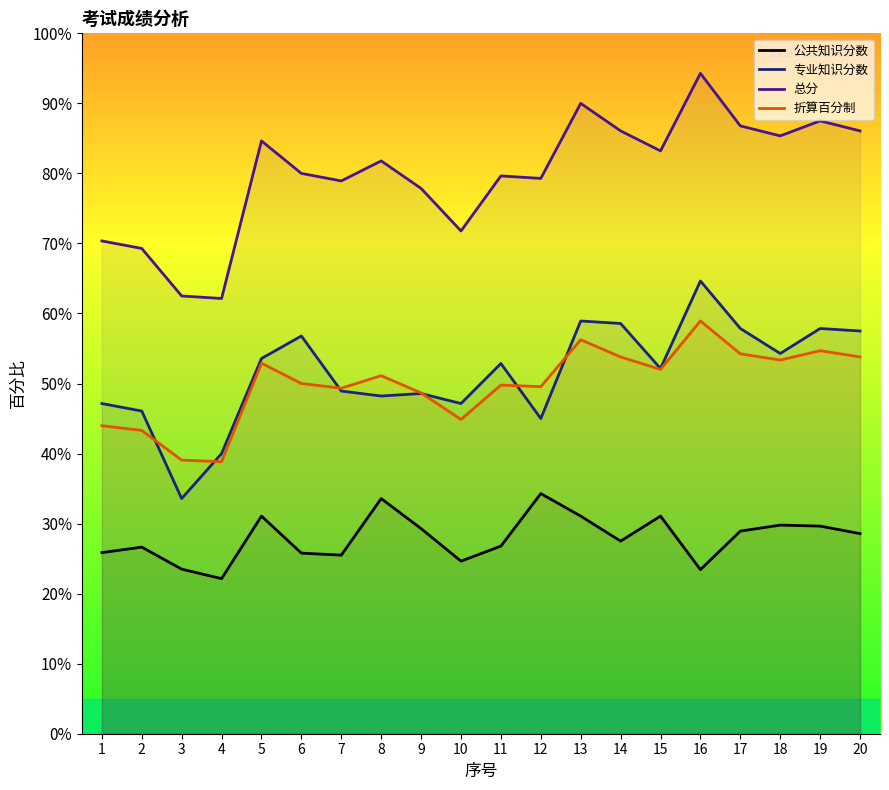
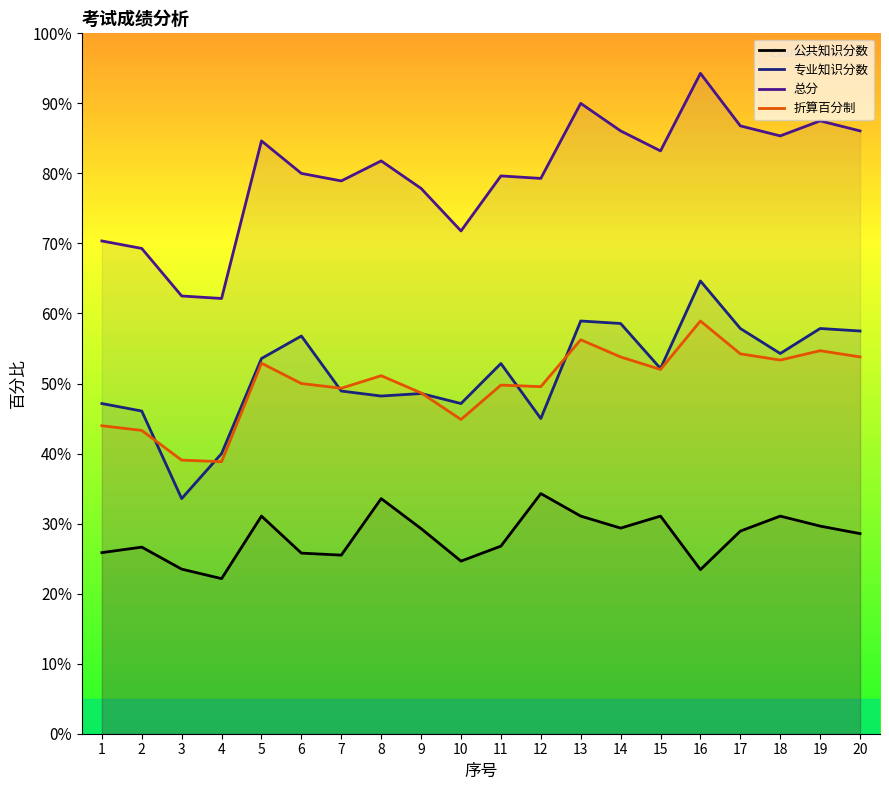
公共知识分数, 14: 28% -> 29%
公共知识分数, 18: 30% -> 31%
